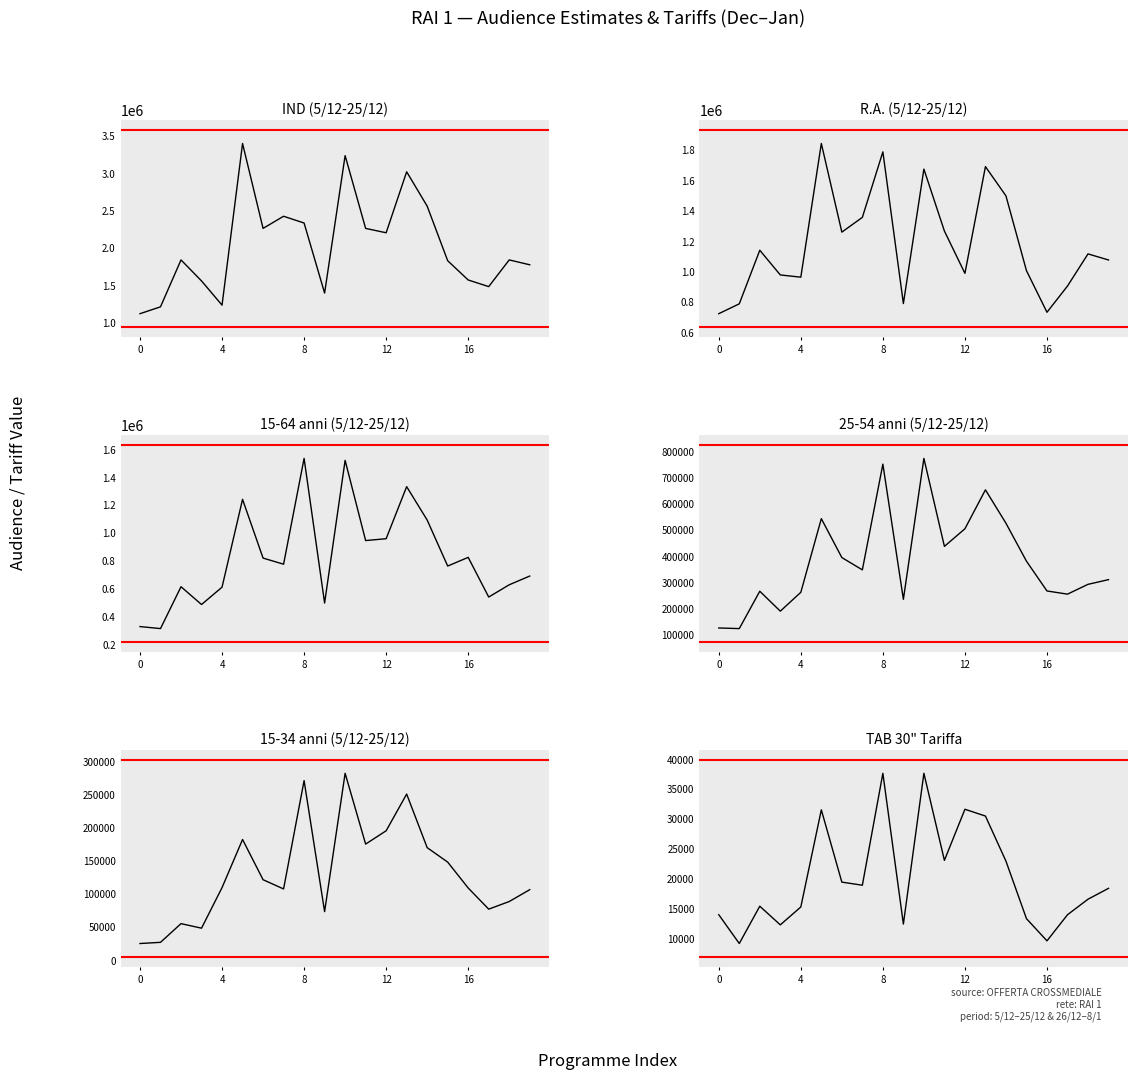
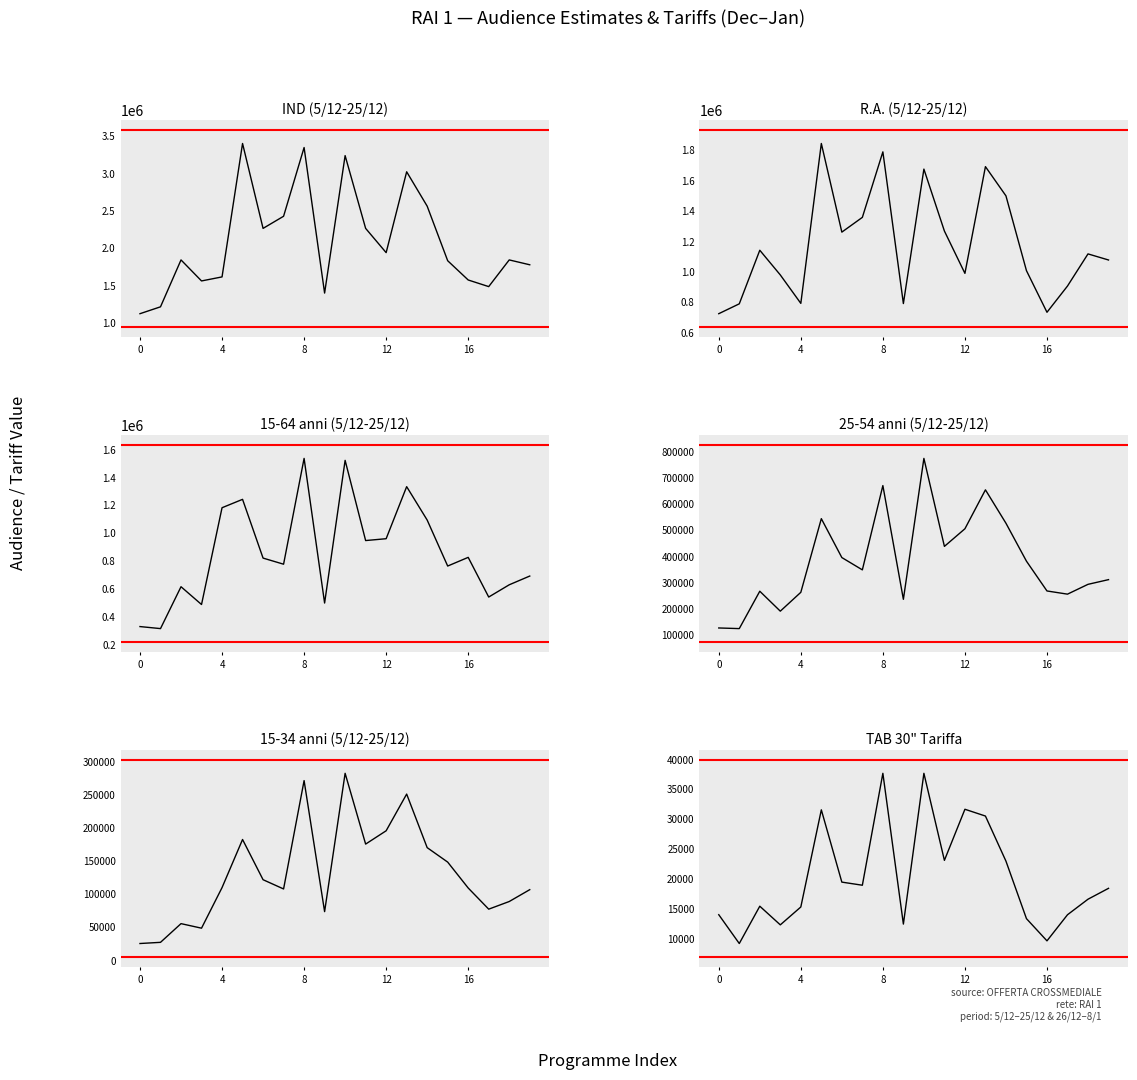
IND (5/12-25/12), 4: 1200000 -> 1600000
IND (5/12-25/12), 8: 2300000 -> 3300000
IND (5/12-25/12), 12: 2200000 -> 1900000
R.A. (5/12-25/12), 4: 970000 -> 790000
15-64 anni (5/12-25/12), 4: 610000 -> 1180000
25-54 anni (5/12-25/12), 8: 750000 -> 670000
